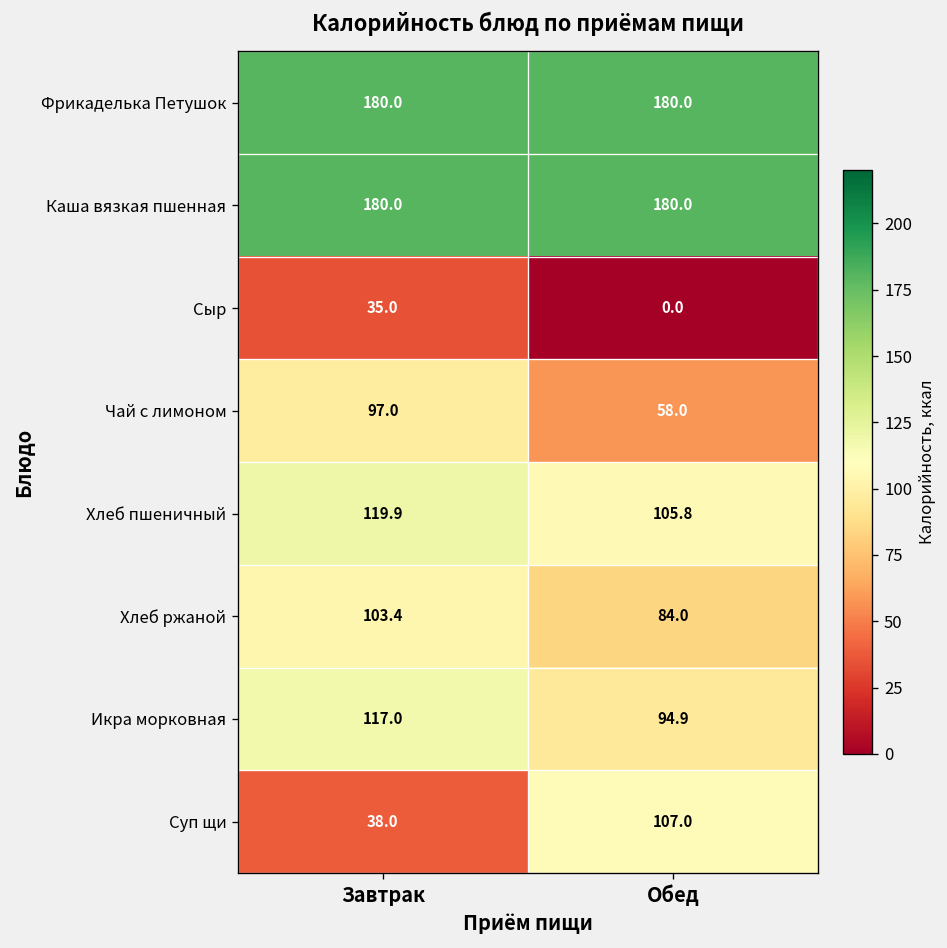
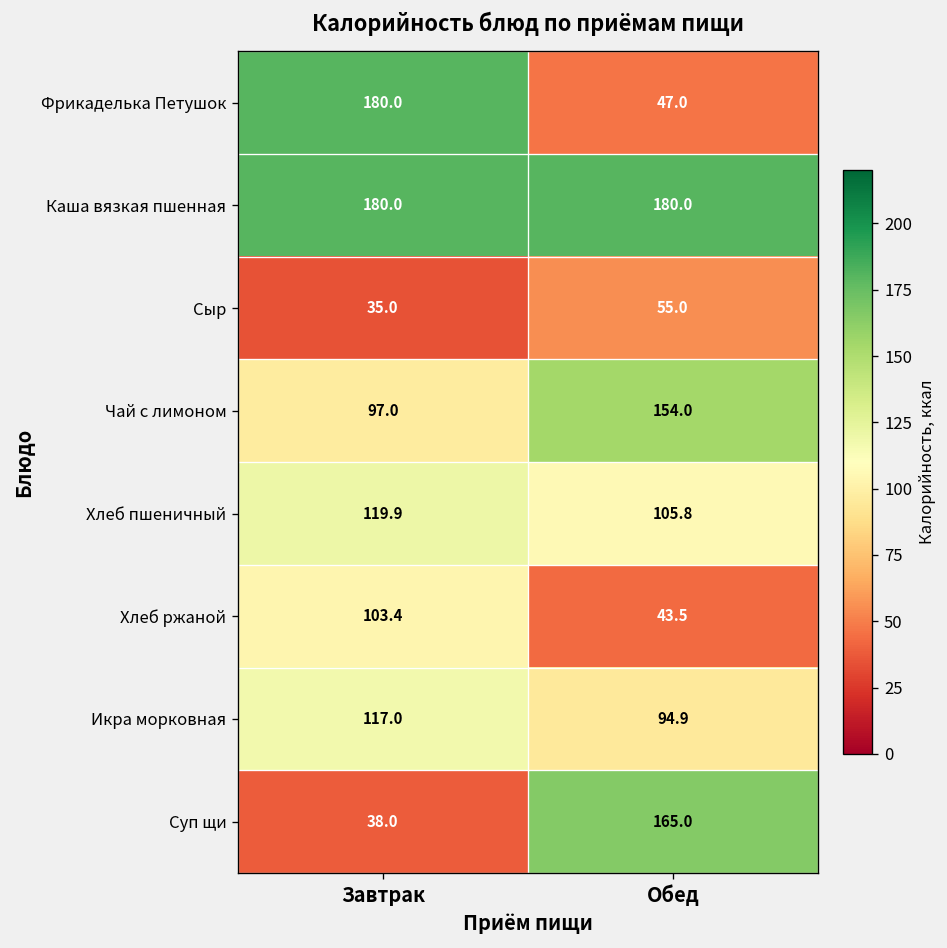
Фрикаделька Петушок, Обед: 180.0 -> 47.0
Сыр, Обед: 0.0 -> 55.0
Чай с лимоном, Обед: 58.0 -> 154.0
Хлеб ржаной, Обед: 84.0 -> 43.5
Суп щи, Обед: 107.0 -> 165.0
